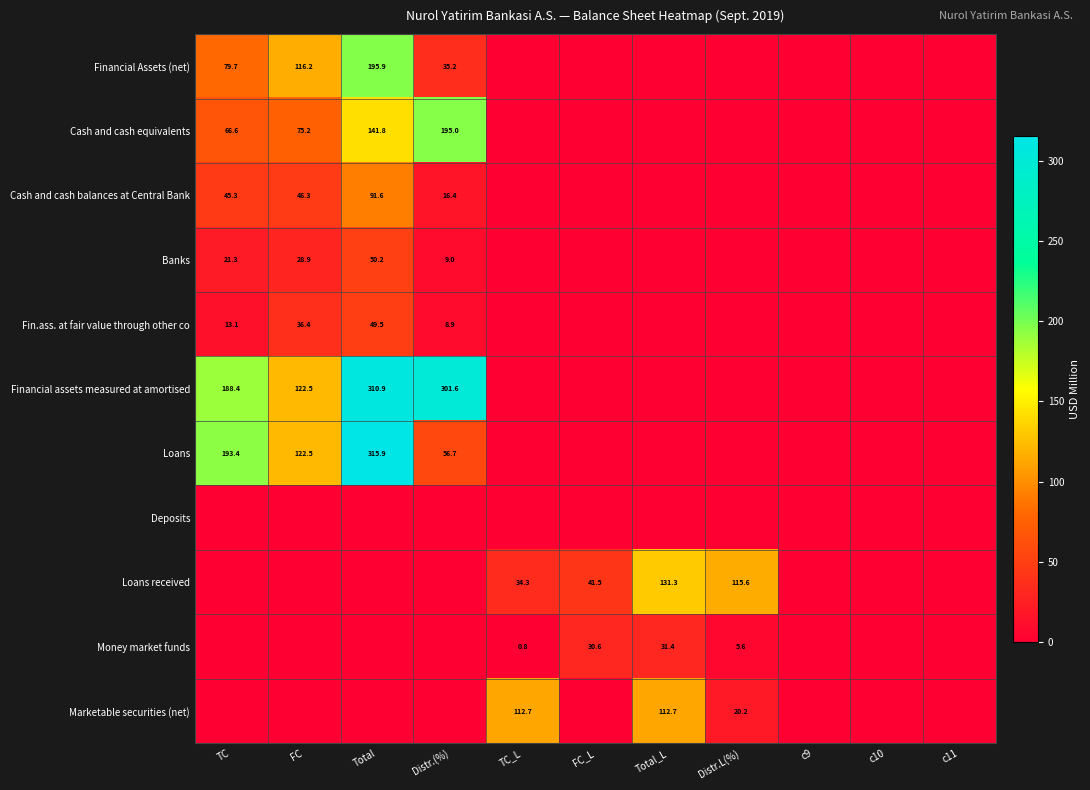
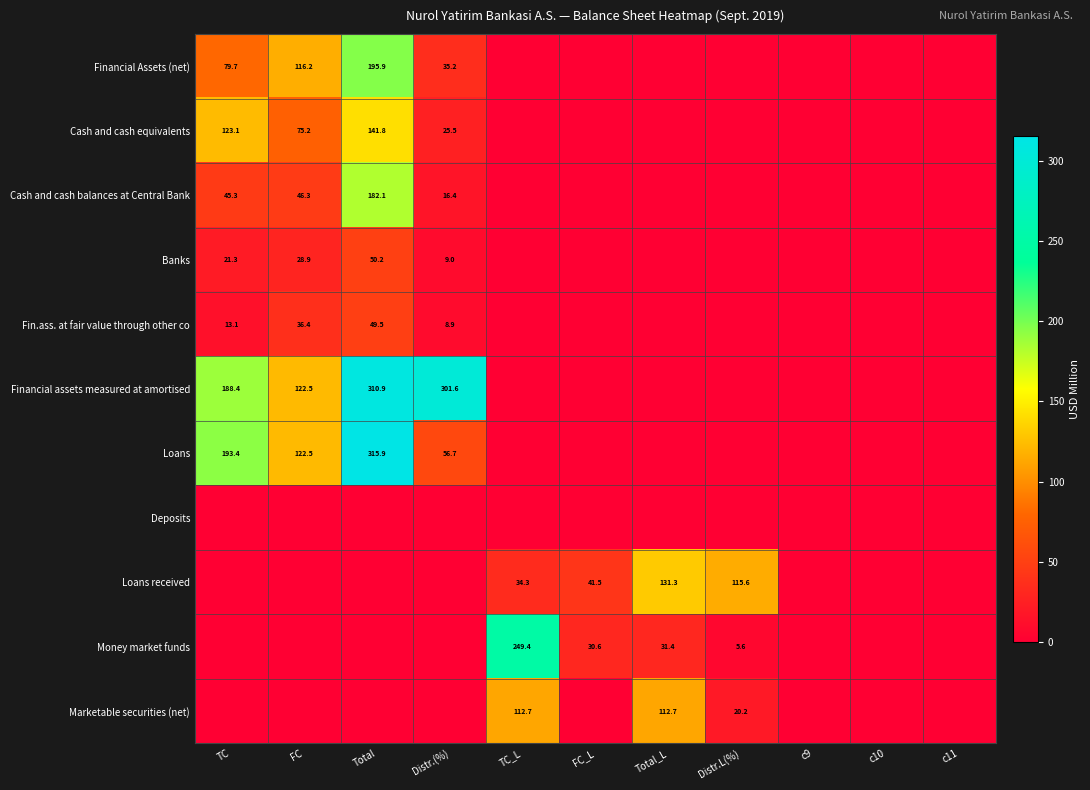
Cash and cash equivalents, TC: 66.6 -> 123.1
Cash and cash equivalents, Distr.(%): 195.0 -> 25.5
Cash and cash balances at Central Bank, Total: 91.6 -> 182.1
Money market funds, TC_L: 0.8 -> 249.4
